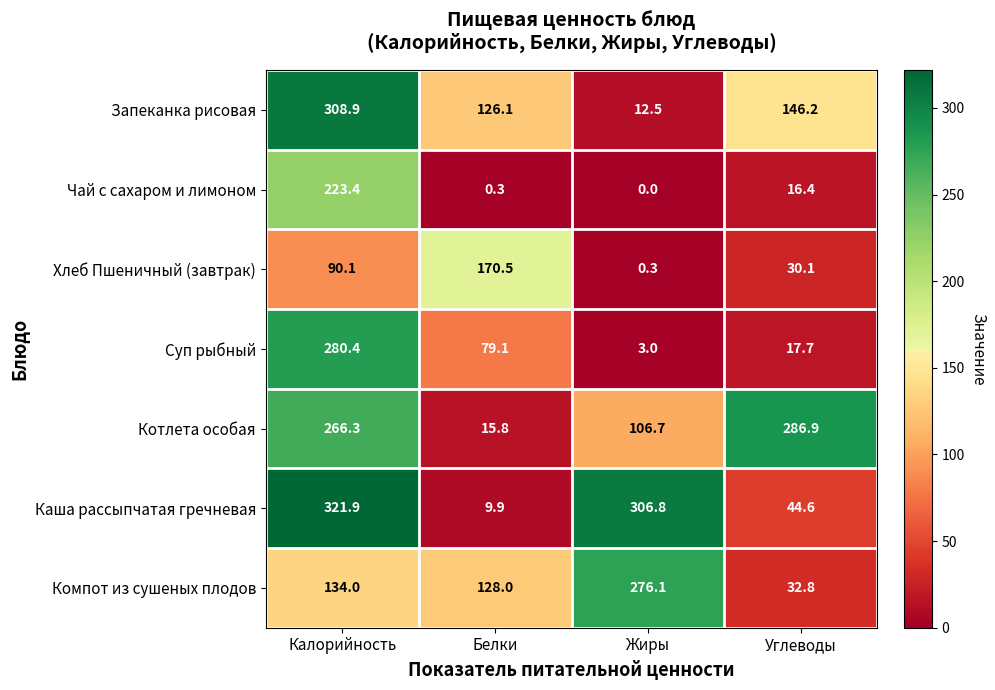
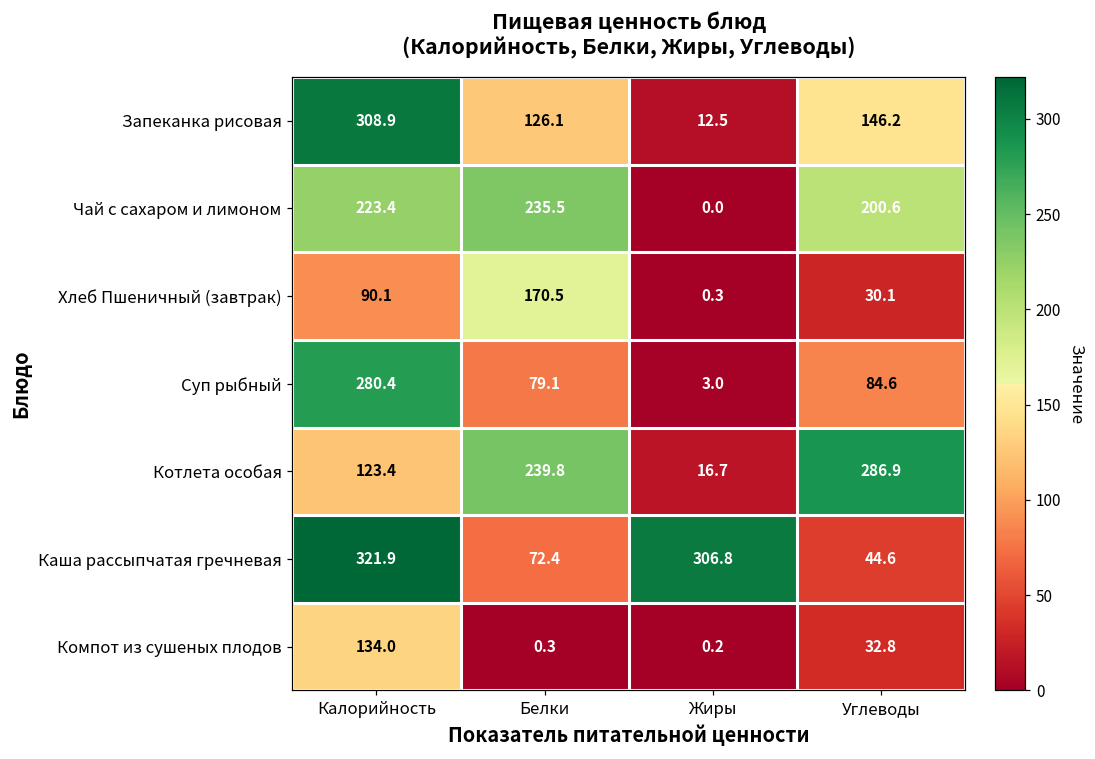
Чай с сахаром и лимоном, Белки: 0.3 -> 235.5
Чай с сахаром и лимоном, Углеводы: 16.4 -> 200.6
Суп рыбный, Углеводы: 17.7 -> 84.6
Котлета особая, Калорийность: 266.3 -> 123.4
Котлета особая, Белки: 15.8 -> 239.8
Котлета особая, Жиры: 106.7 -> 16.7
Каша рассыпчатая гречневая, Белки: 9.9 -> 72.4
Компот из сушеных плодов, Белки: 128.0 -> 0.3
Компот из сушеных плодов, Жиры: 276.1 -> 0.2
